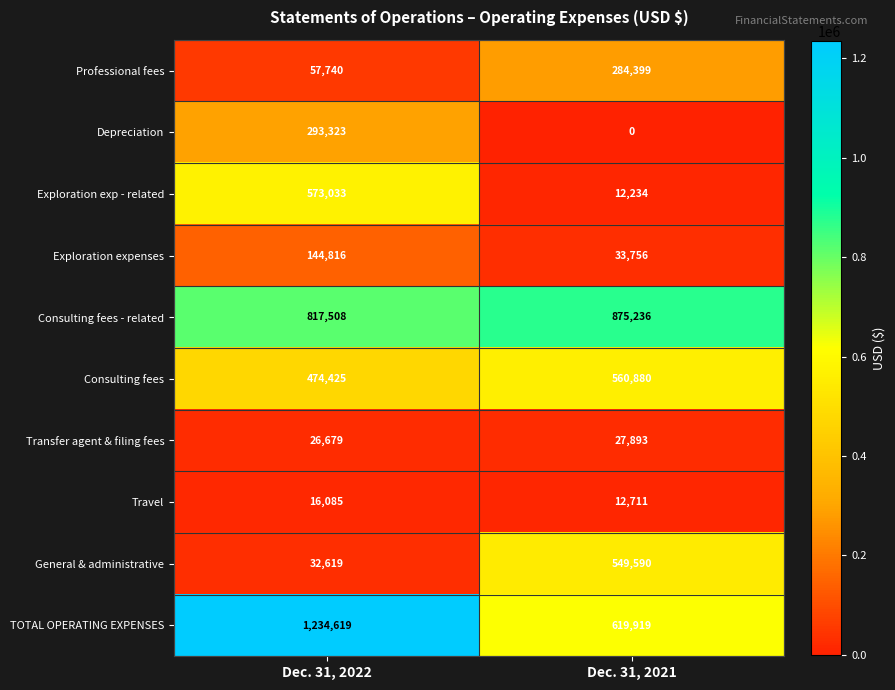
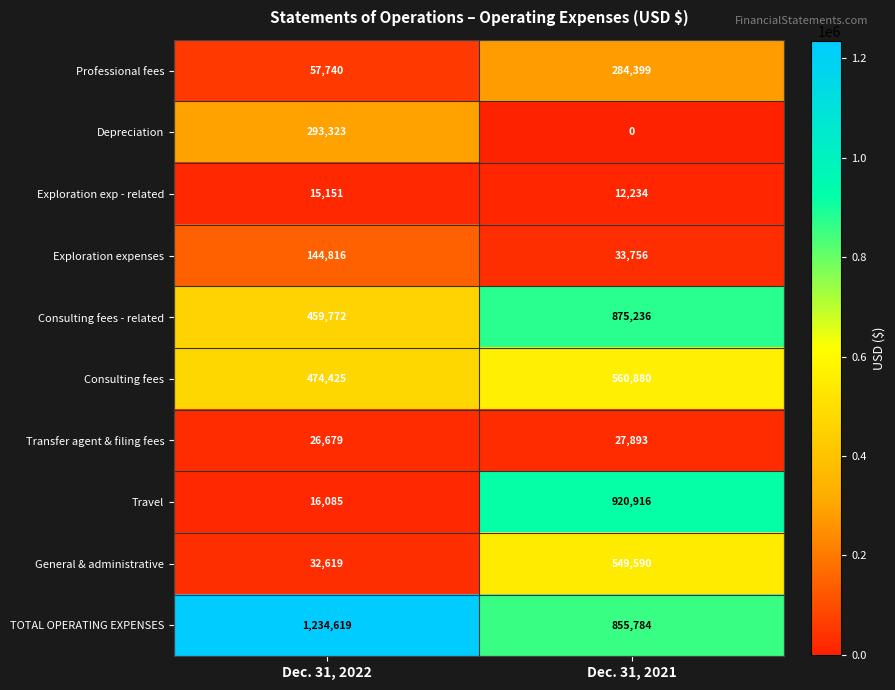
Exploration exp - related, Dec. 31, 2022: 573,033 -> 15,151
Consulting fees - related, Dec. 31, 2022: 817,508 -> 459,772
Travel, Dec. 31, 2021: 12,711 -> 920,916
TOTAL OPERATING EXPENSES, Dec. 31, 2021: 619,919 -> 855,784
